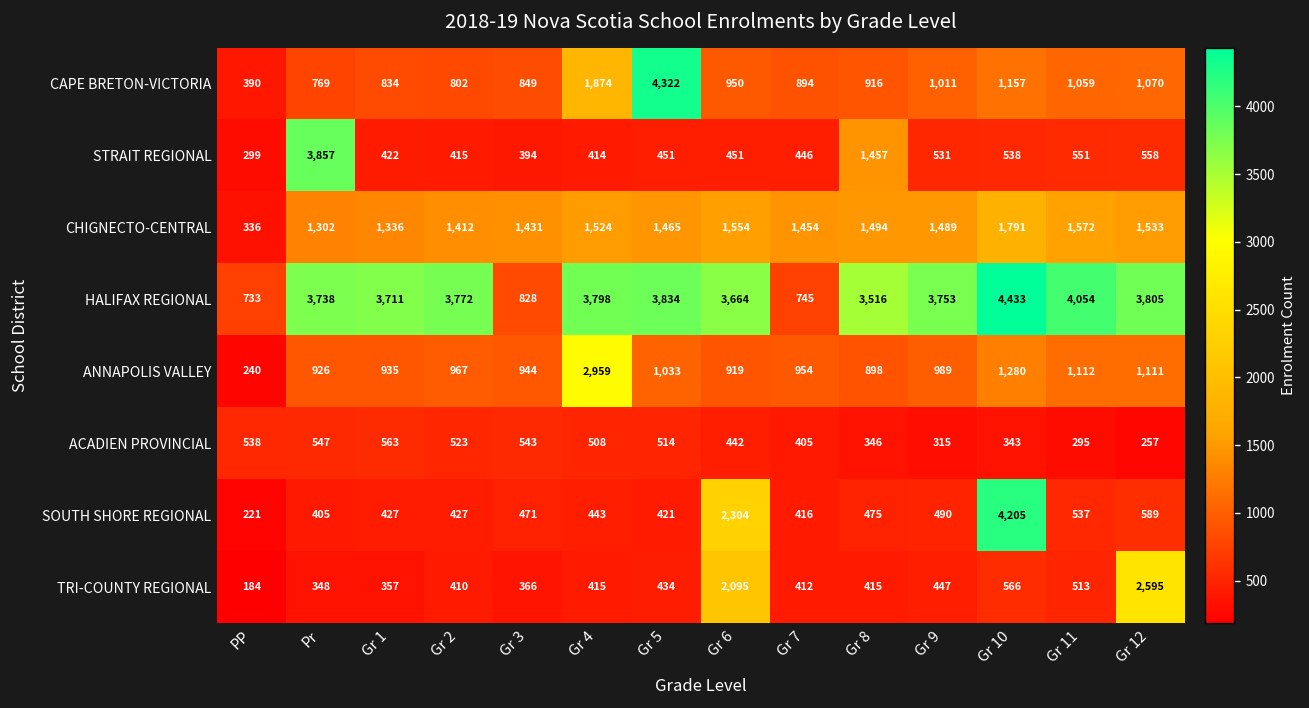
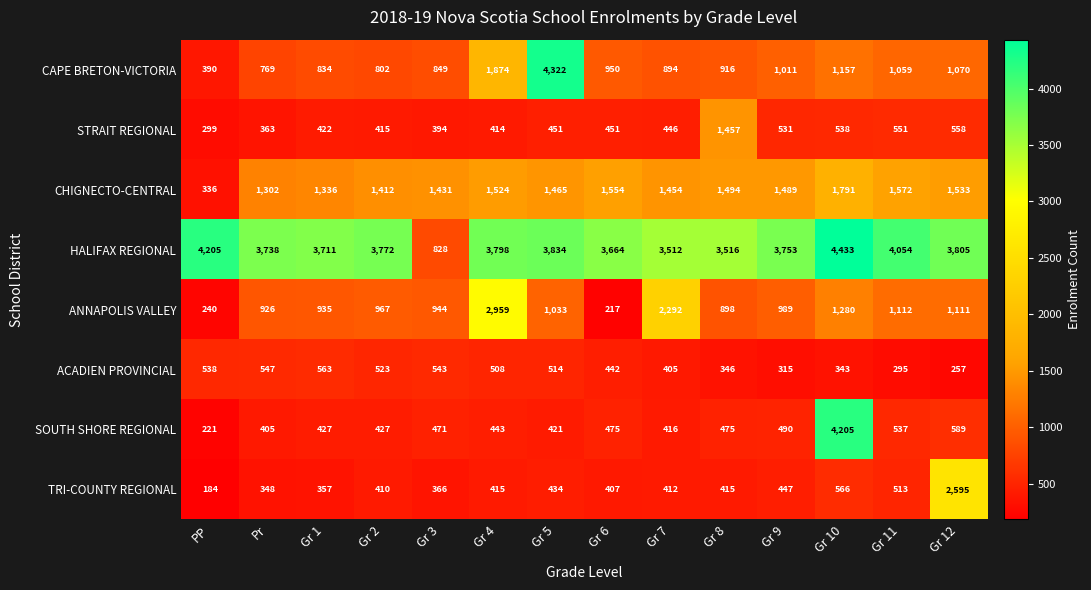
STRAIT REGIONAL, Pr: 3,857 -> 363
HALIFAX REGIONAL, PP: 733 -> 4,205
HALIFAX REGIONAL, Gr 7: 745 -> 3,512
ANNAPOLIS VALLEY, Gr 6: 919 -> 217
ANNAPOLIS VALLEY, Gr 7: 954 -> 2,292
SOUTH SHORE REGIONAL, Gr 6: 2,304 -> 475
TRI-COUNTY REGIONAL, Gr 6: 2,095 -> 407
